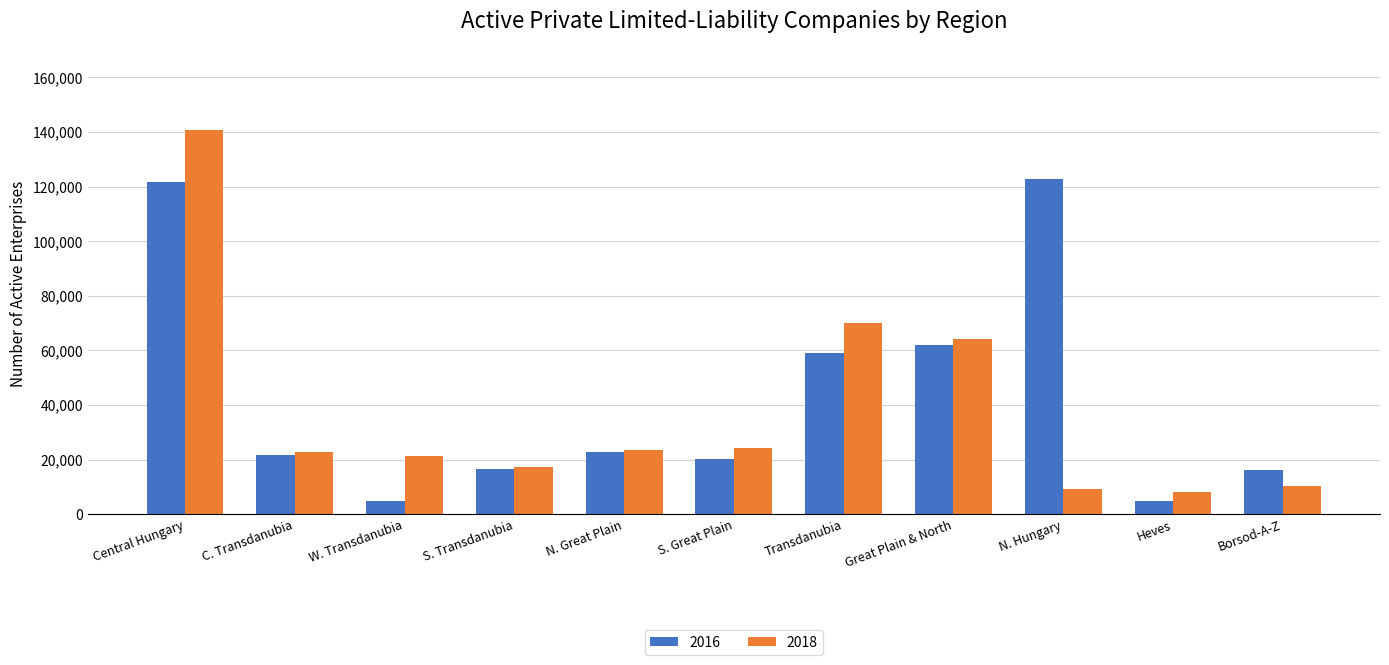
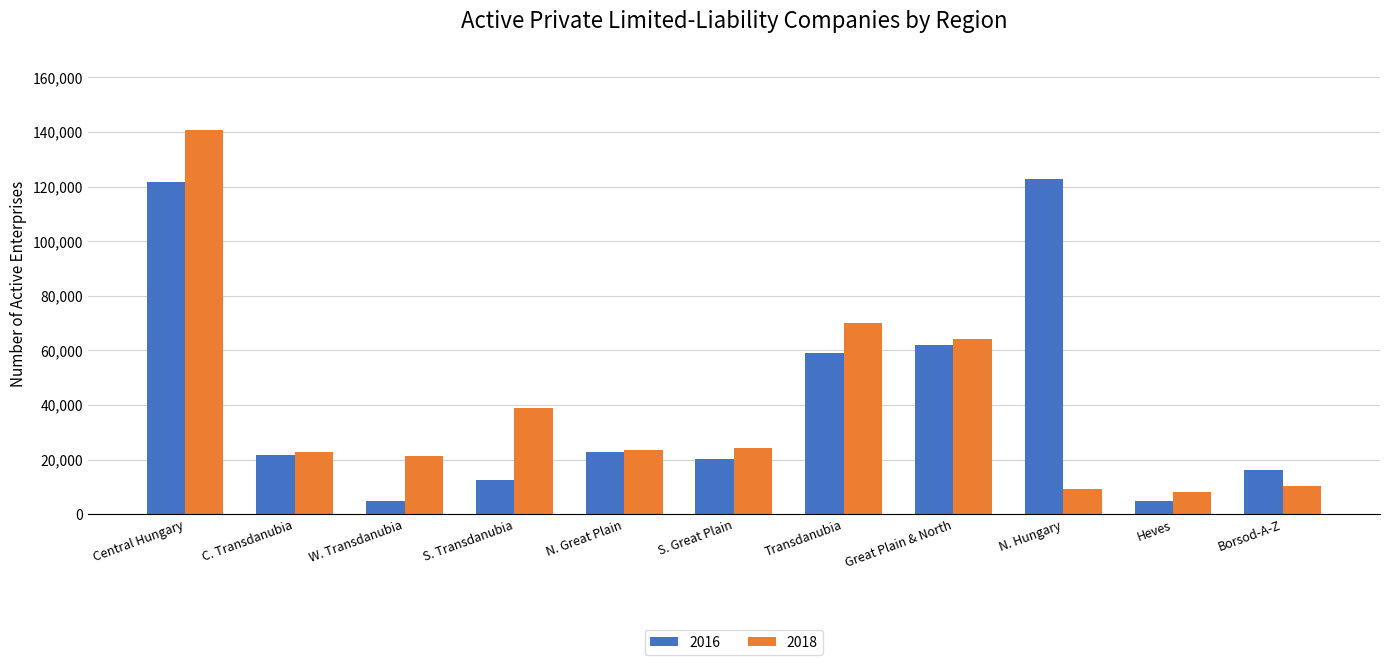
2016, S. Transdanubia: 17,000 -> 13,000
2018, S. Transdanubia: 17,000 -> 39,000
